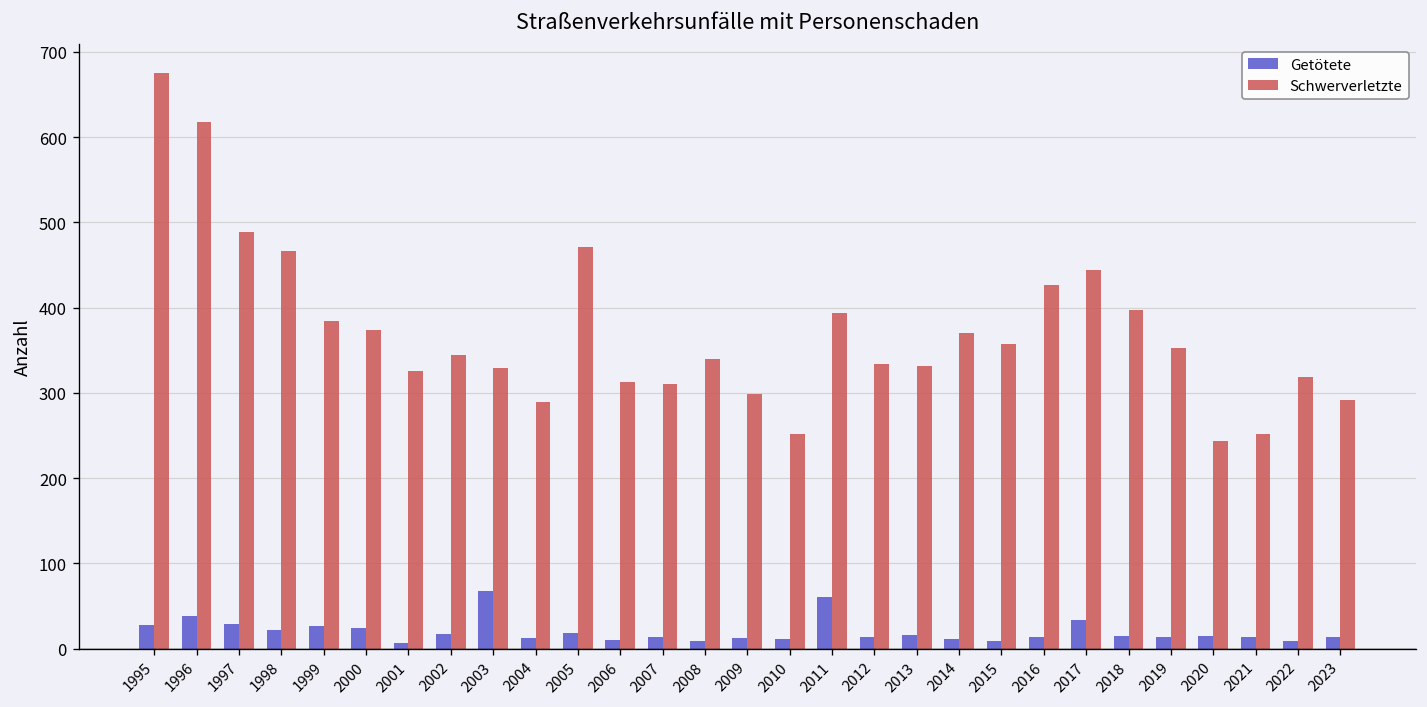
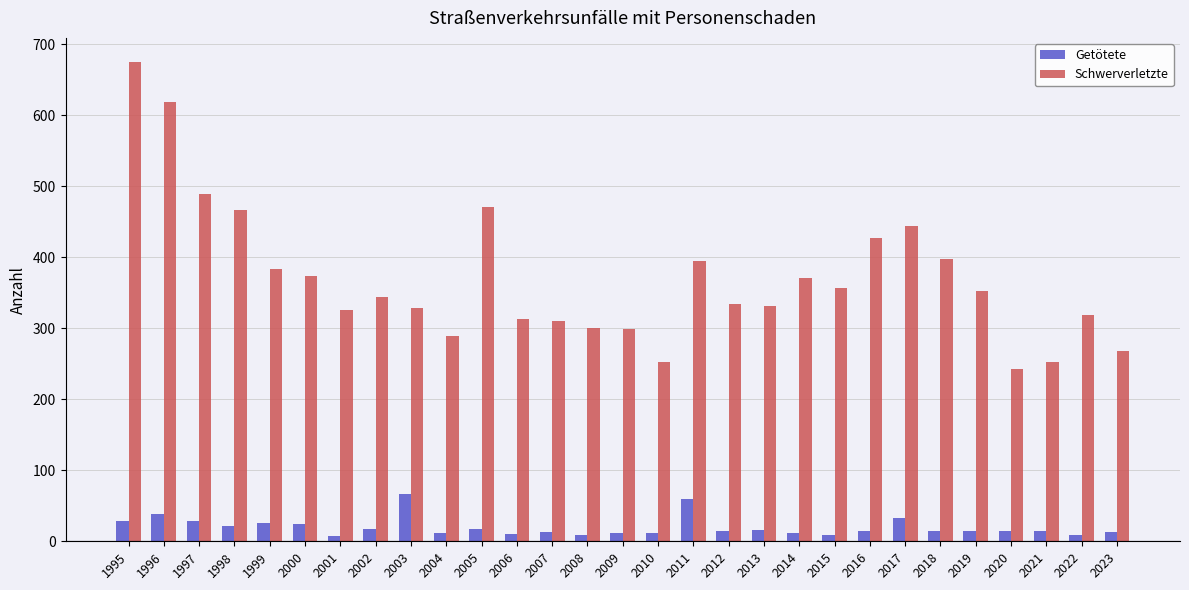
Schwerverletzte, 2008: 340 -> 300
Schwerverletzte, 2023: 290 -> 270
